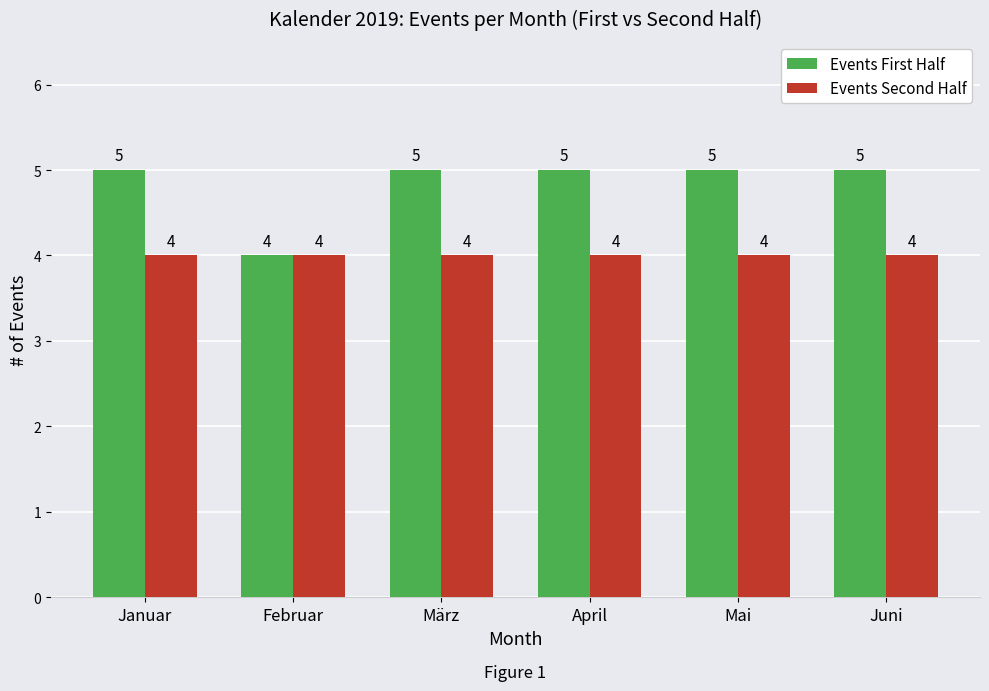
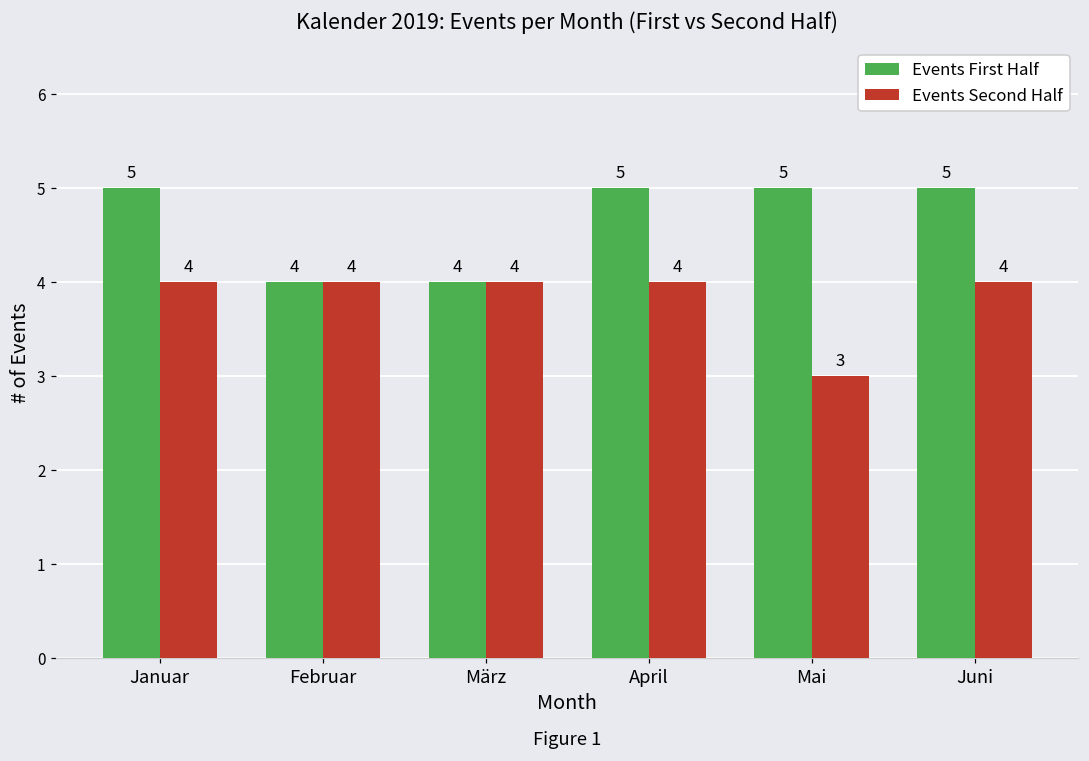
Events First Half, März: 5 -> 4
Events Second Half, Mai: 4 -> 3
